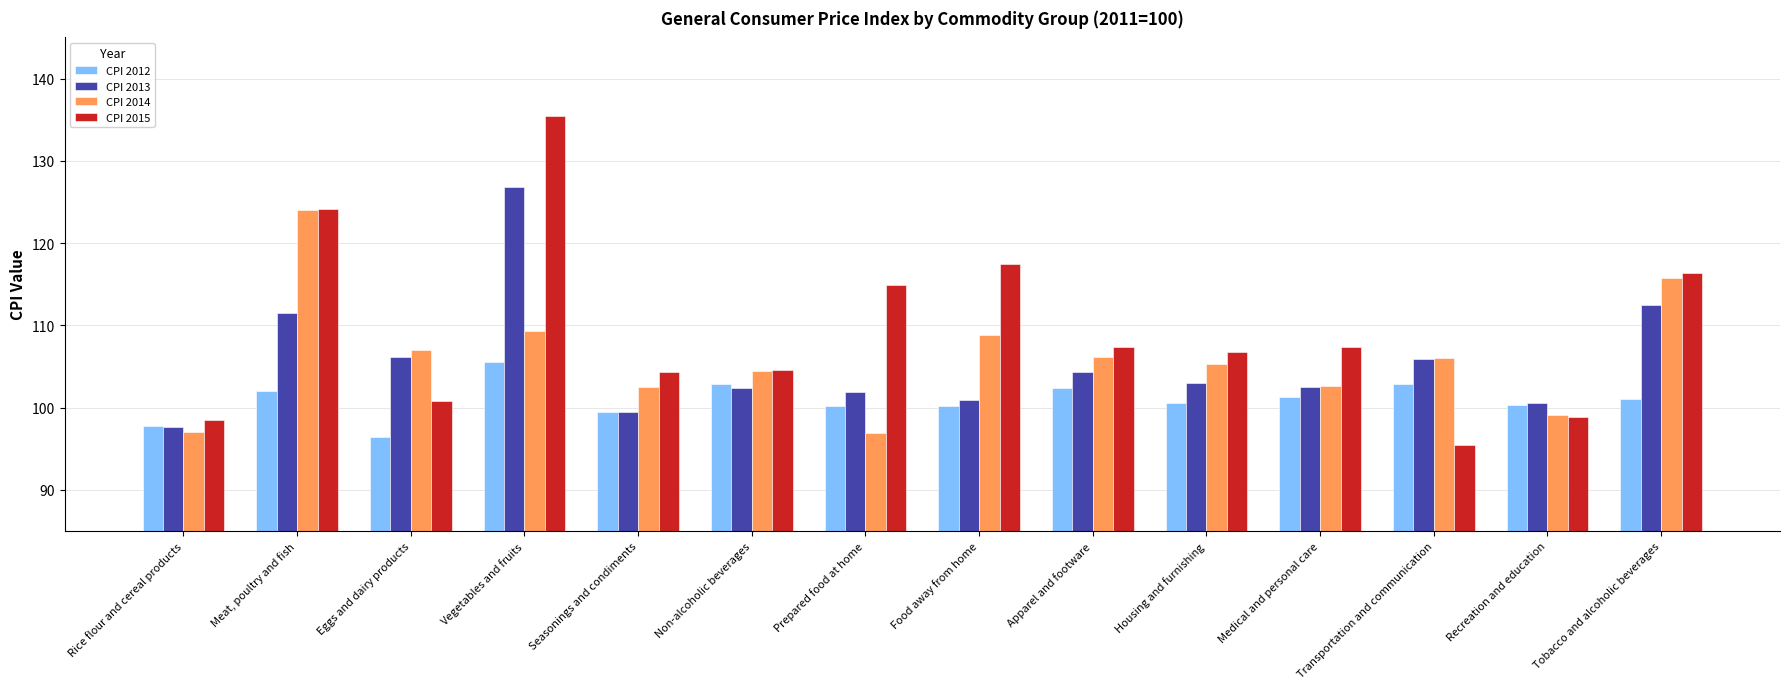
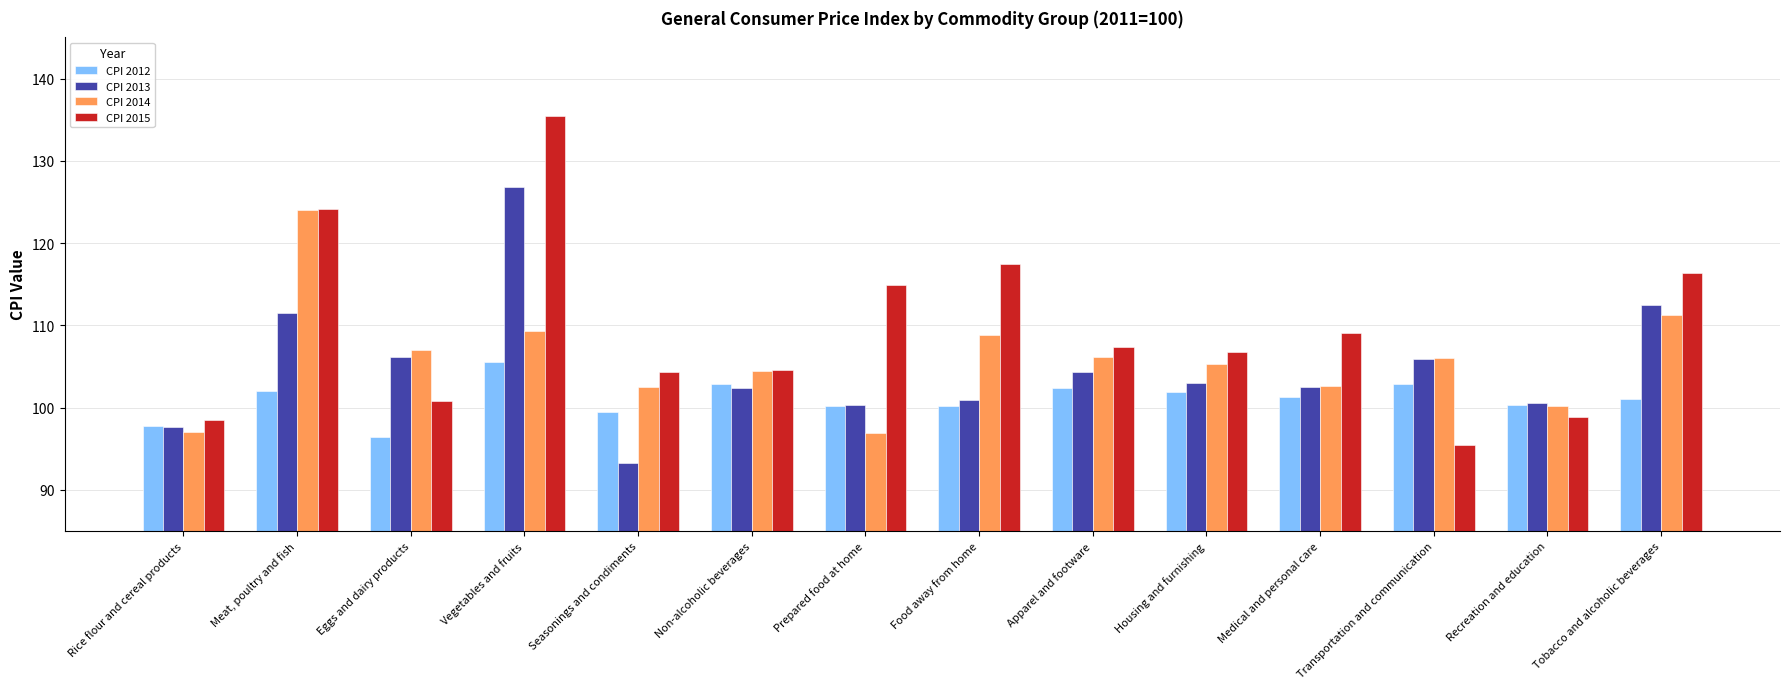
CPI 2013, Seasonings and condiments: 99 -> 93
CPI 2013, Prepared food at home: 102 -> 100
CPI 2012, Housing and furnishing: 101 -> 102
CPI 2015, Medical and personal care: 107 -> 109
CPI 2014, Recreation and education: 99 -> 100
CPI 2014, Tobacco and alcoholic beverages: 116 -> 111
